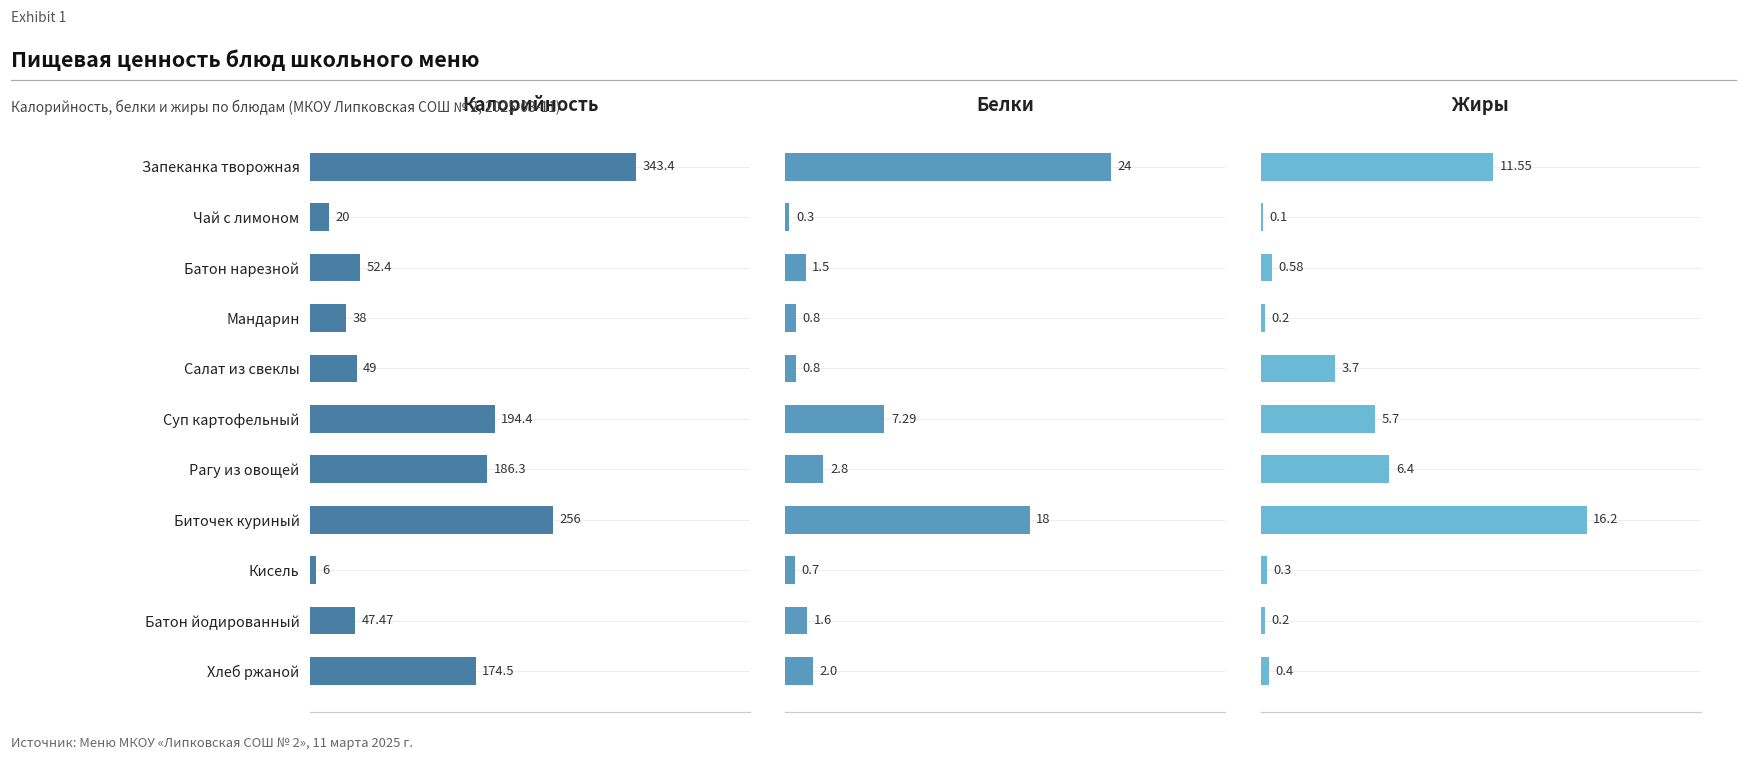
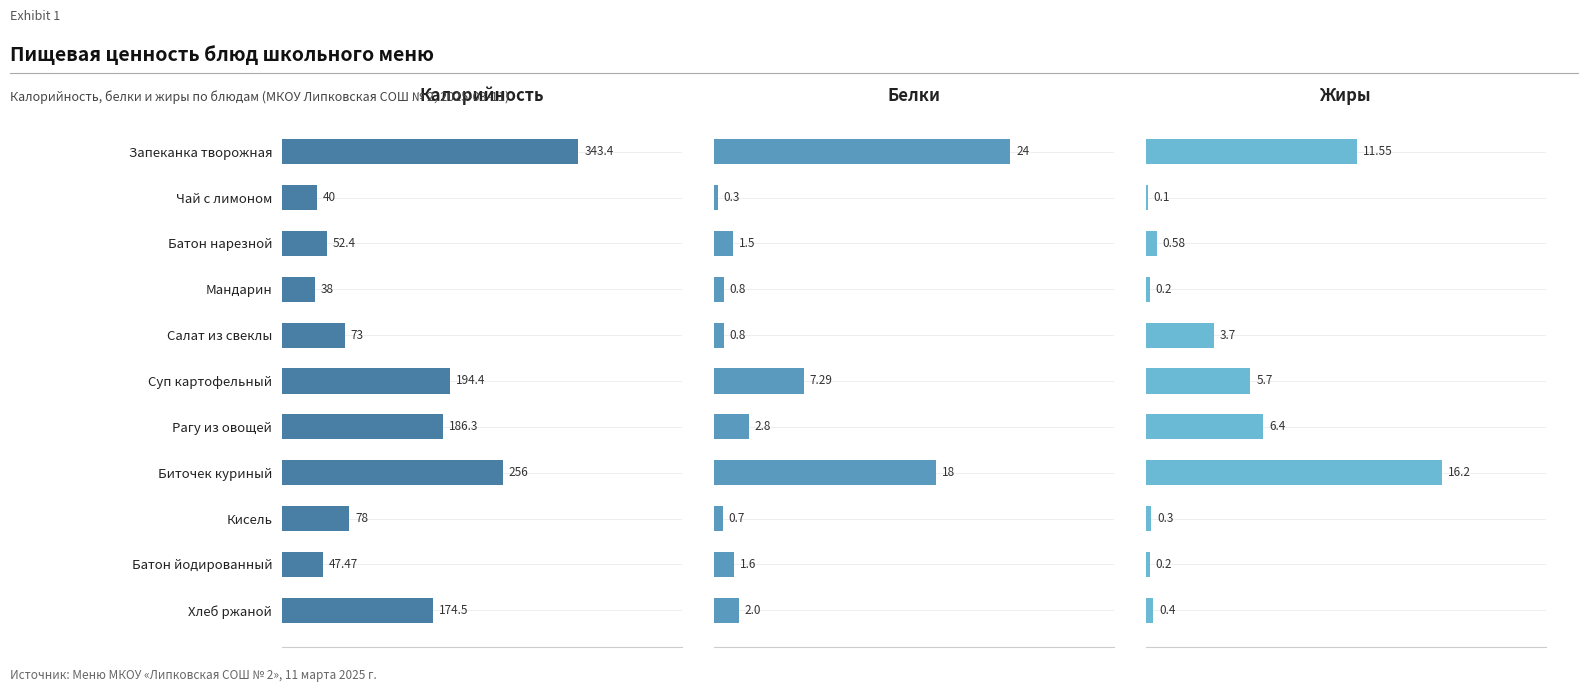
Калорийность, Чай с лимоном: 20 -> 40
Калорийность, Салат из свеклы: 49 -> 73
Калорийность, Кисель: 6 -> 78
